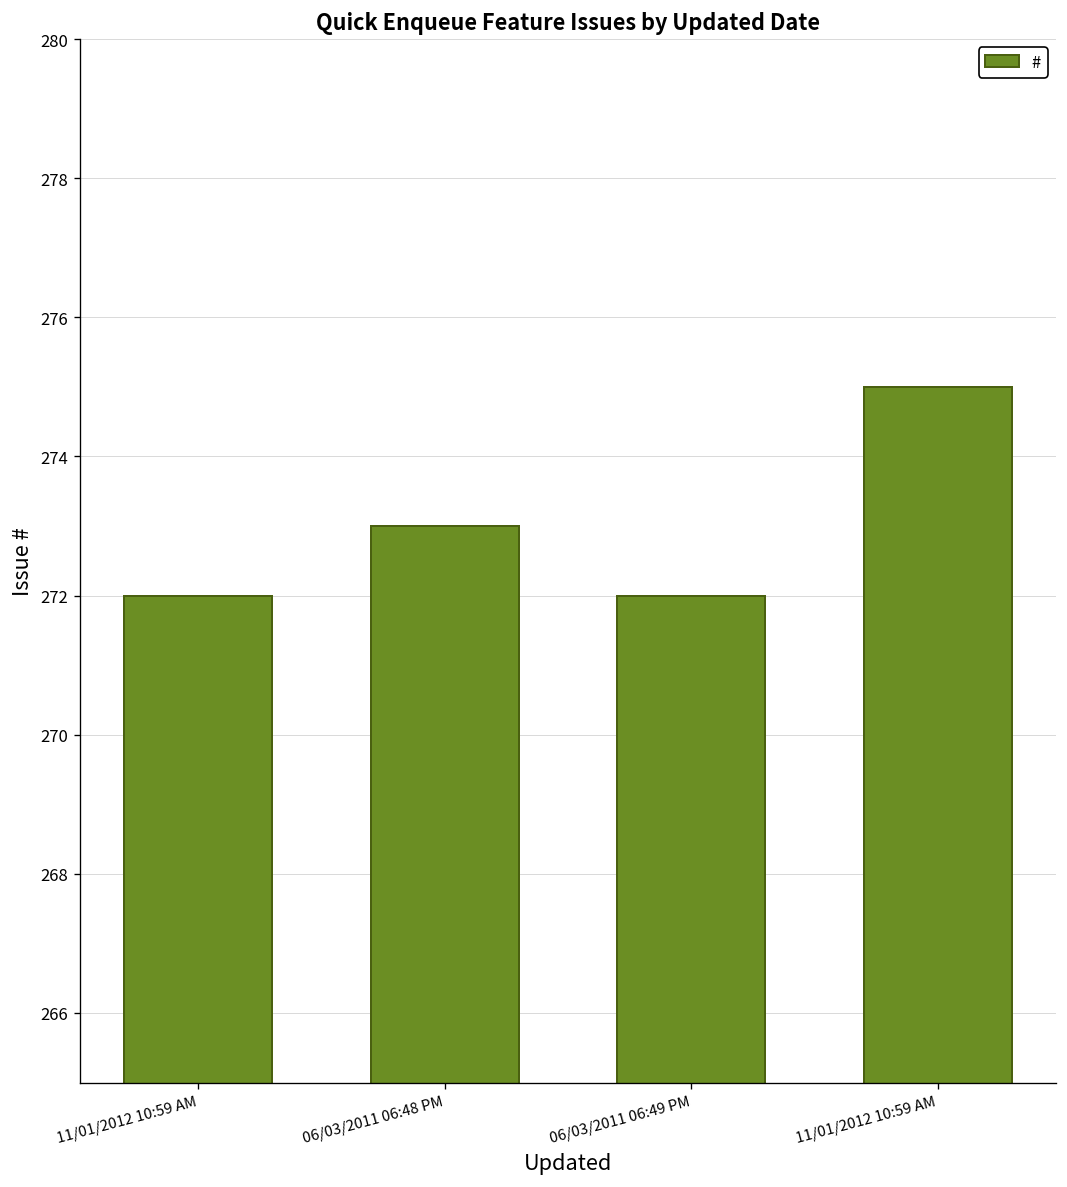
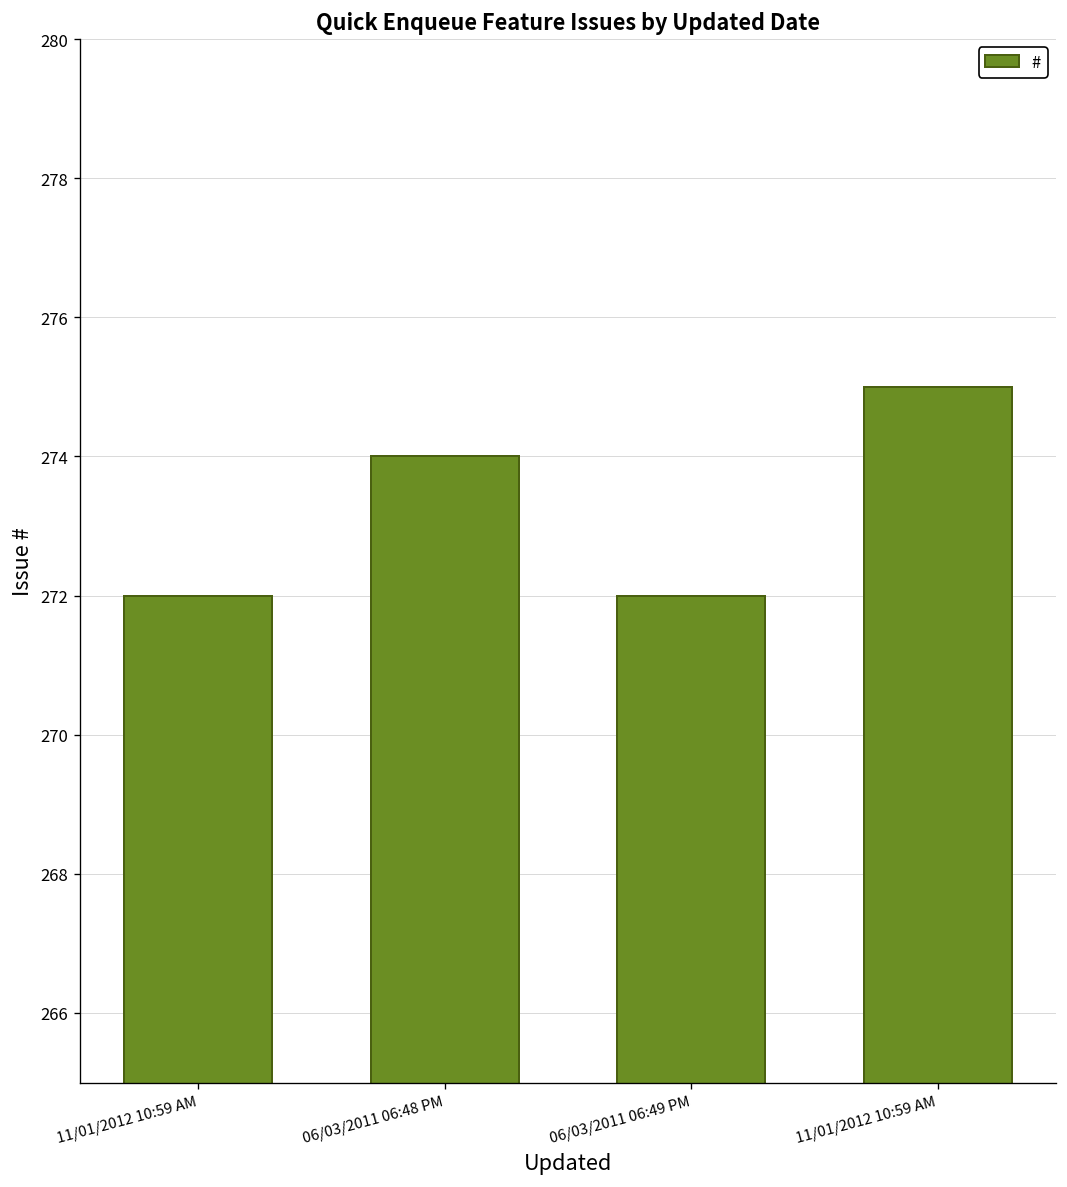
06/03/2011 06:48 PM: 273 -> 274
